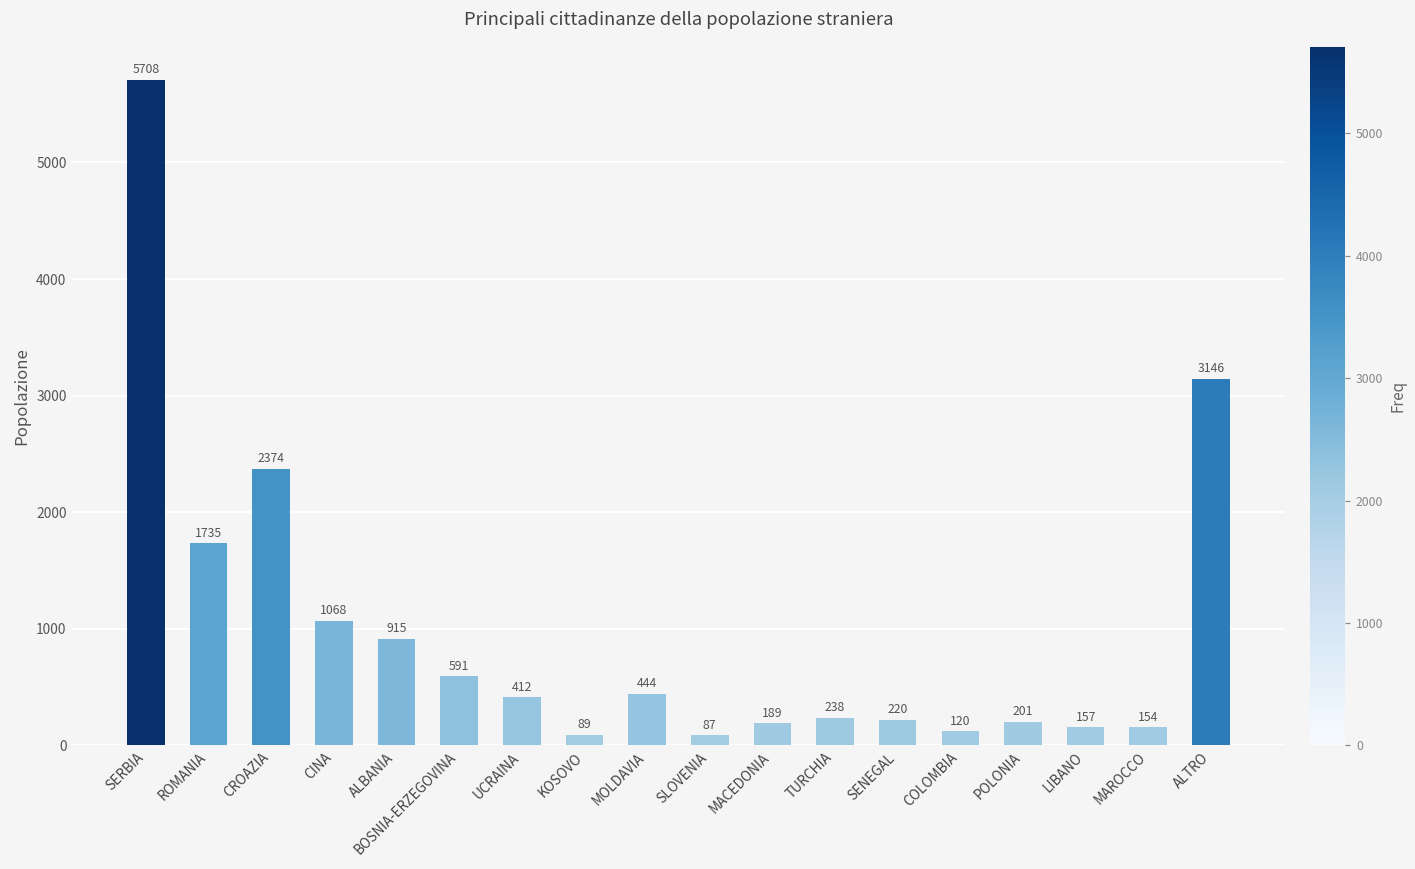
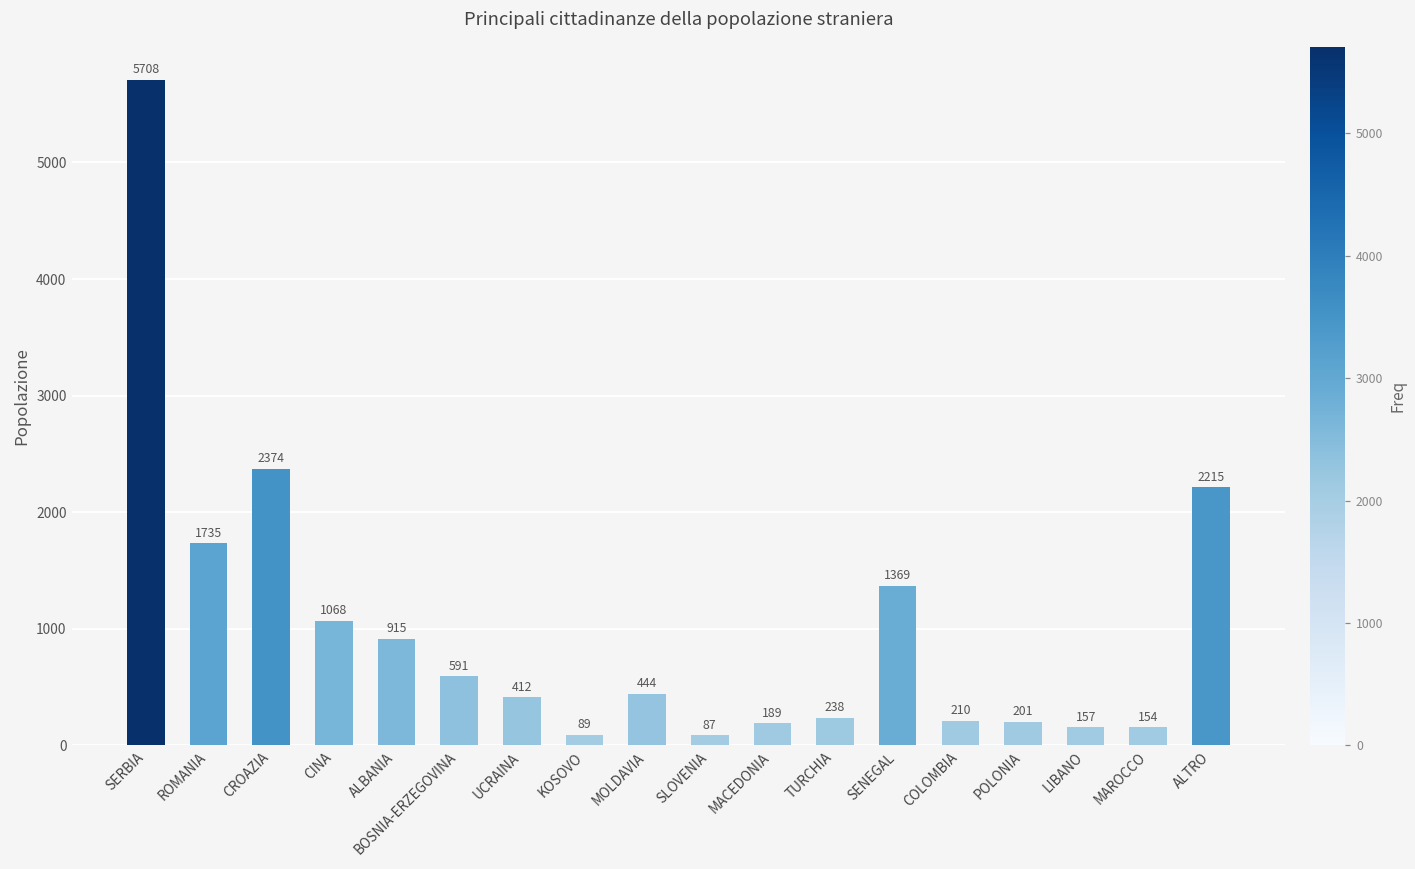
SENEGAL: 220 -> 1369
COLOMBIA: 120 -> 210
ALTRO: 3146 -> 2215
